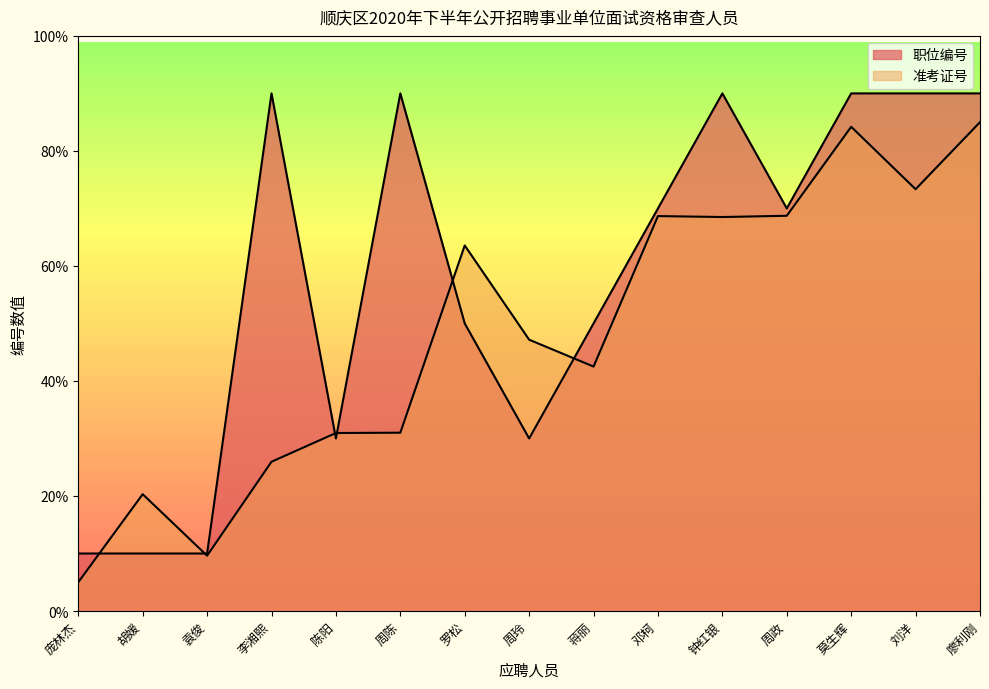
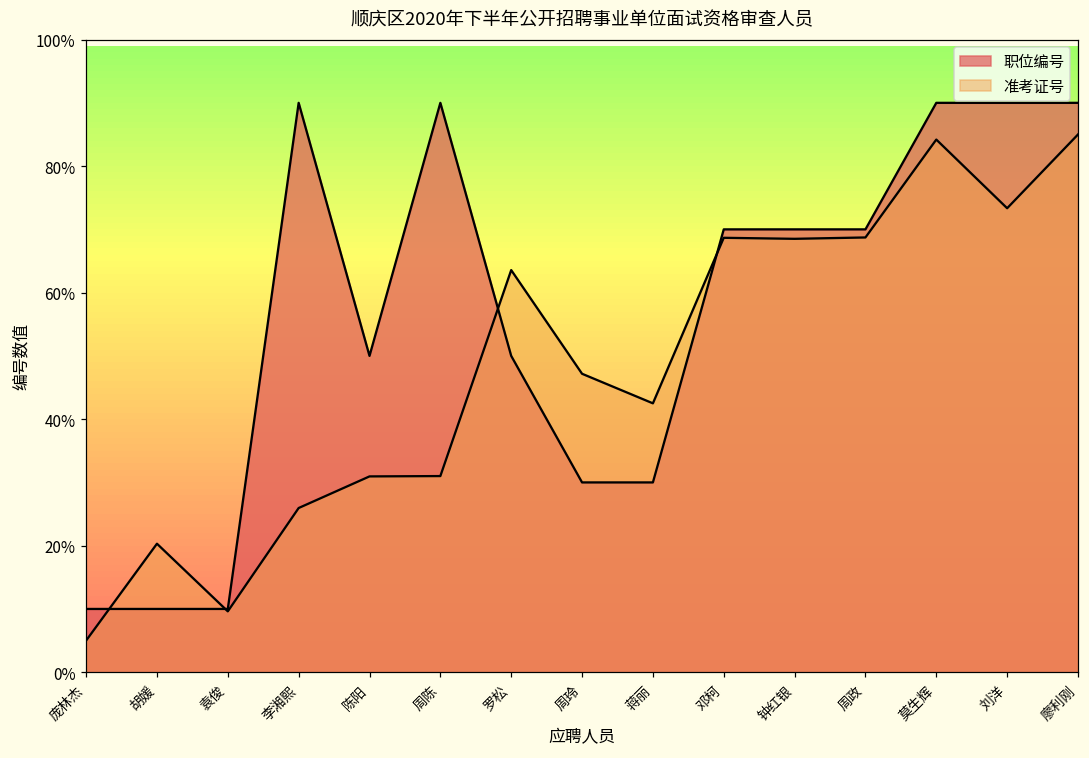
职位编号, 陈阳: 30% -> 50%
职位编号, 蒋丽: 50% -> 30%
职位编号, 钟红银: 90% -> 70%
